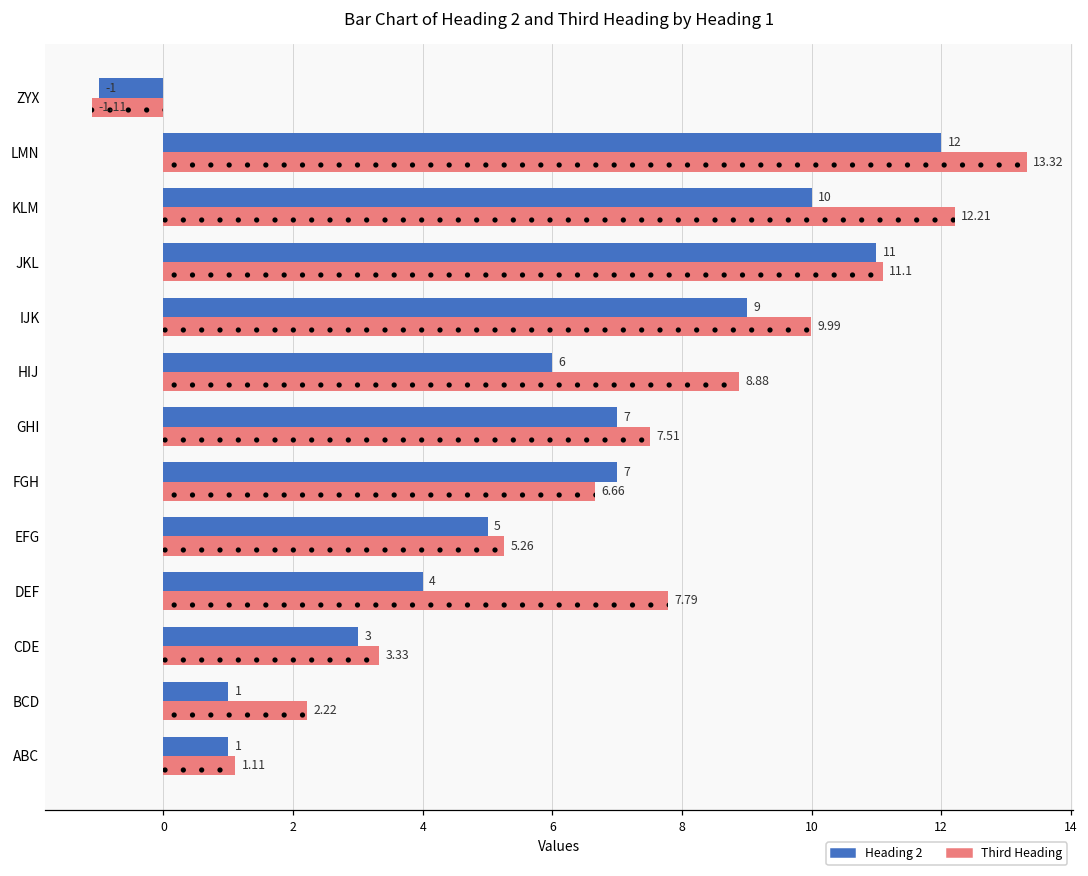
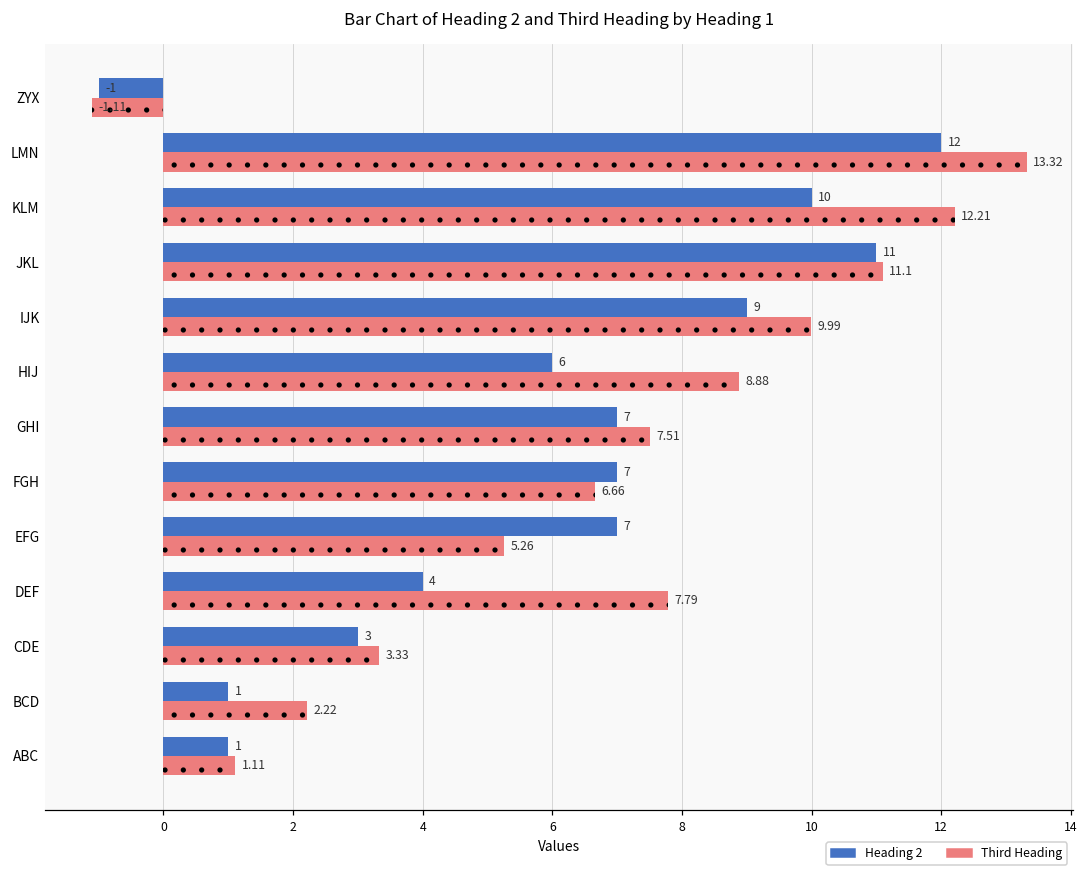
Heading 2, EFG: 5 -> 7
